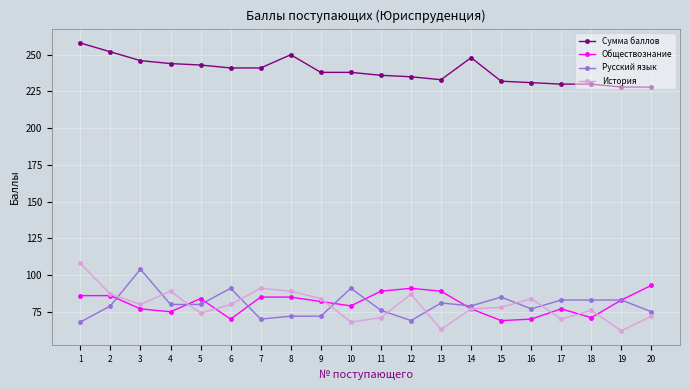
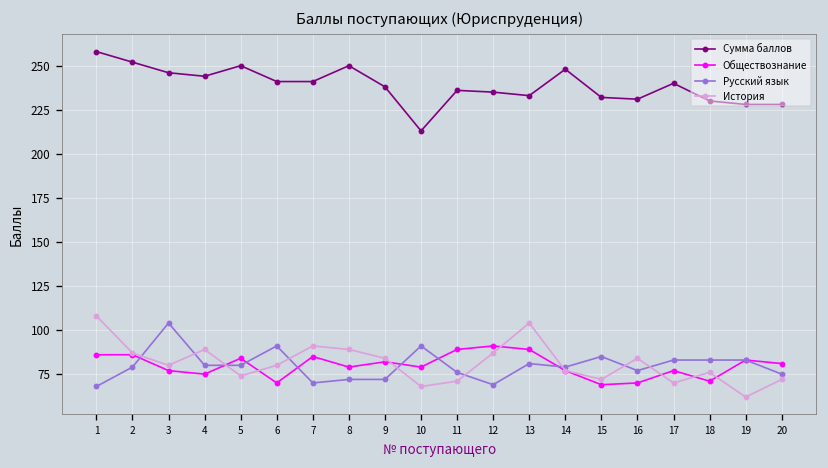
Сумма баллов, 5: 243 -> 250
Обществознание, 8: 85 -> 79
Сумма баллов, 10: 238 -> 213
История, 13: 63 -> 104
История, 15: 78 -> 72
Сумма баллов, 17: 230 -> 240
Обществознание, 20: 93 -> 81
